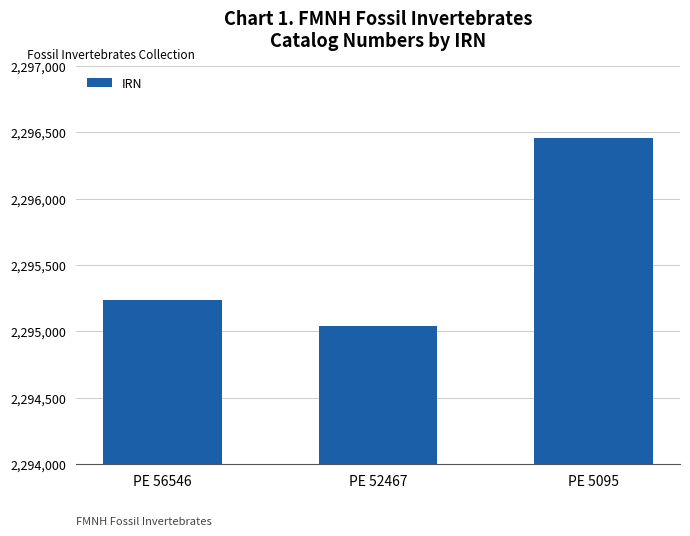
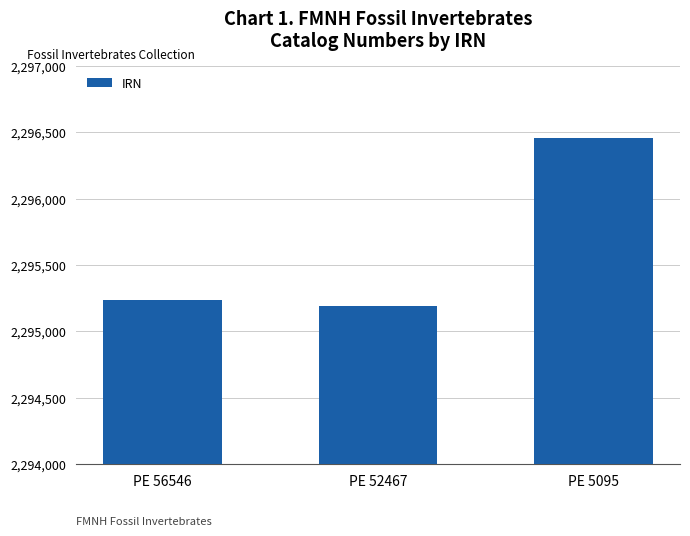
PE 52467: 2,295,040 -> 2,295,190
